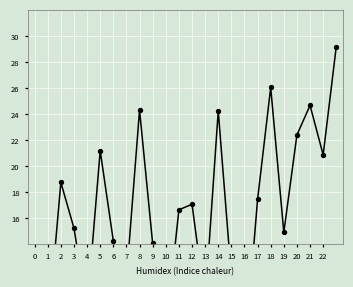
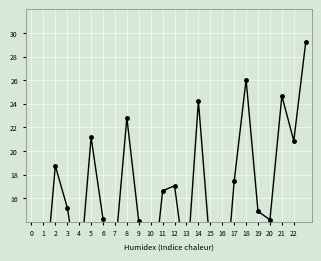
8: 24.3 -> 22.8
20: 22.4 -> 14.2
